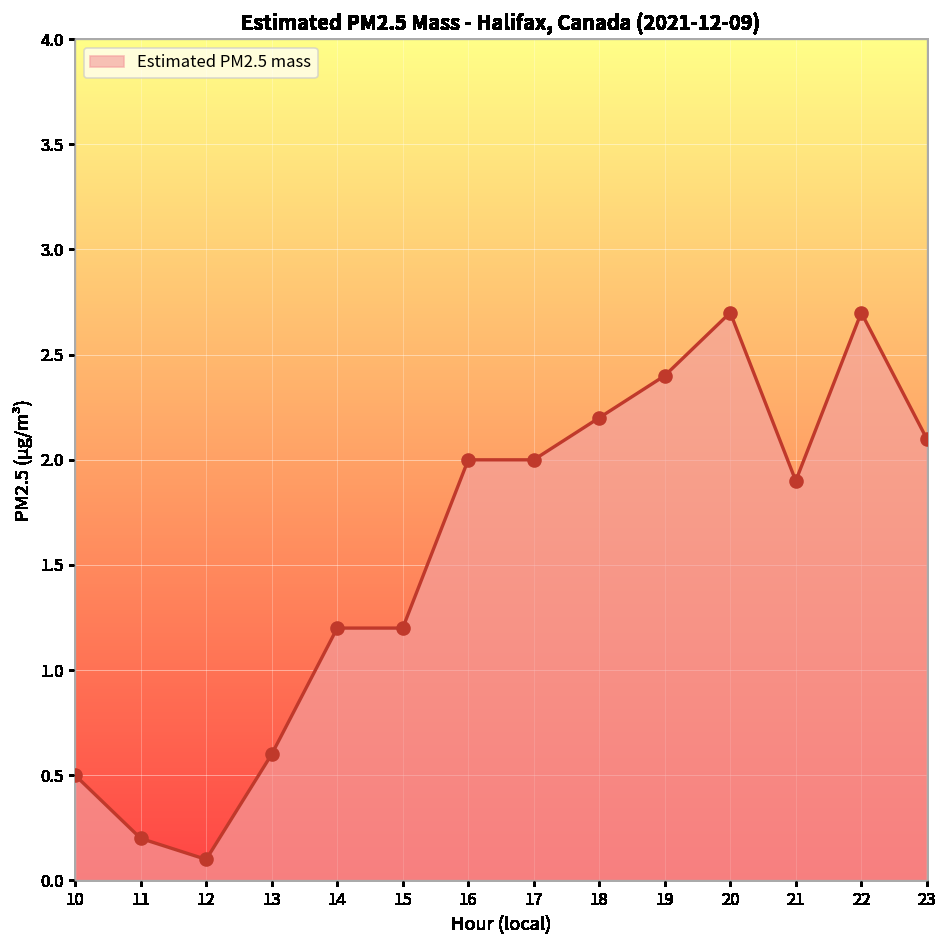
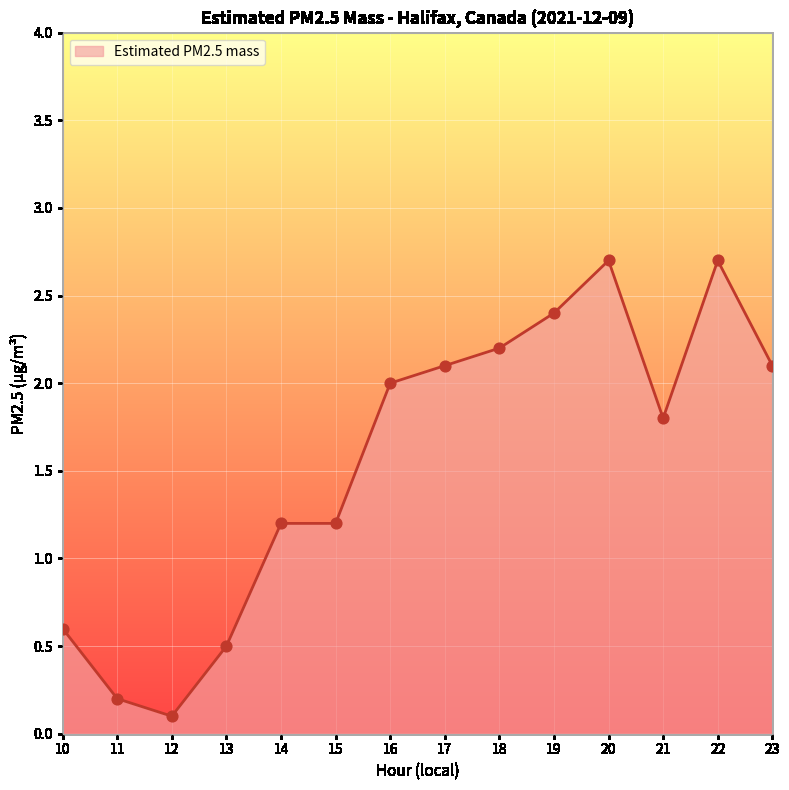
10: 0.5 -> 0.6
13: 0.6 -> 0.5
17: 2.0 -> 2.1
21: 1.9 -> 1.8
